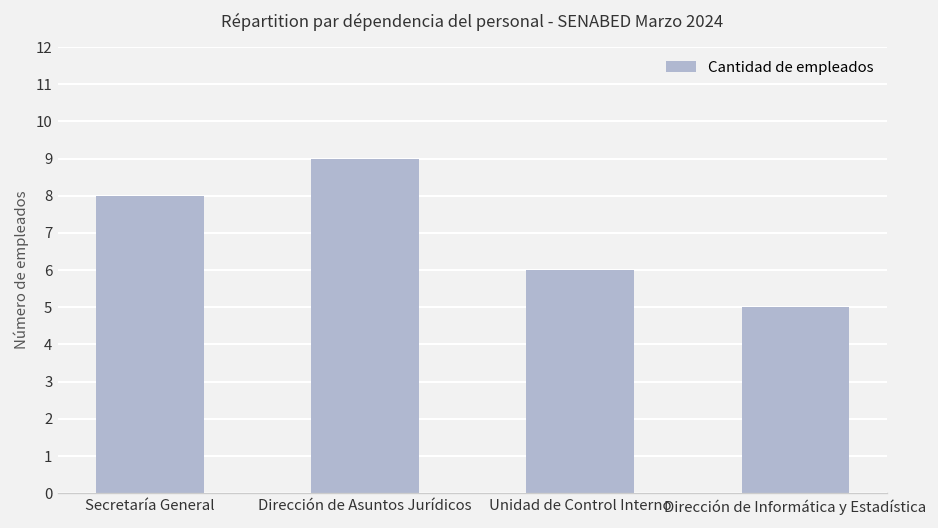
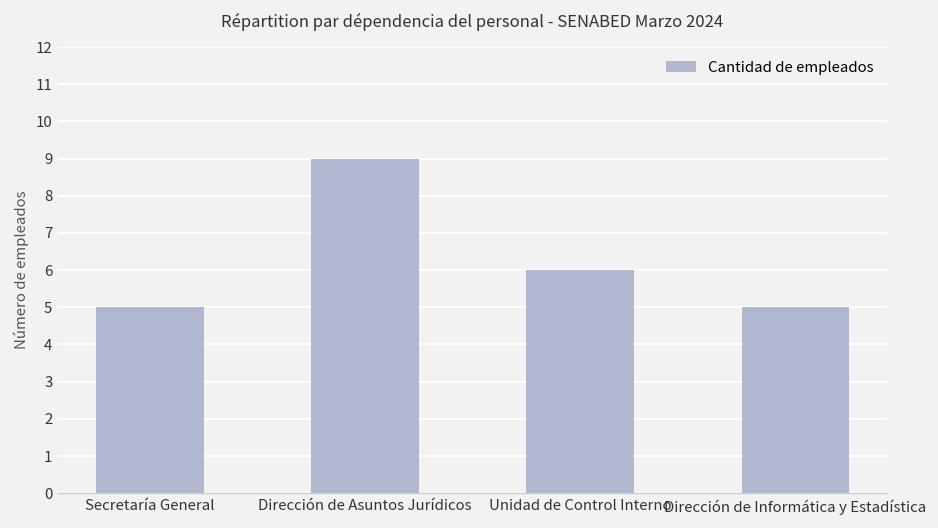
Secretaría General: 8 -> 5
